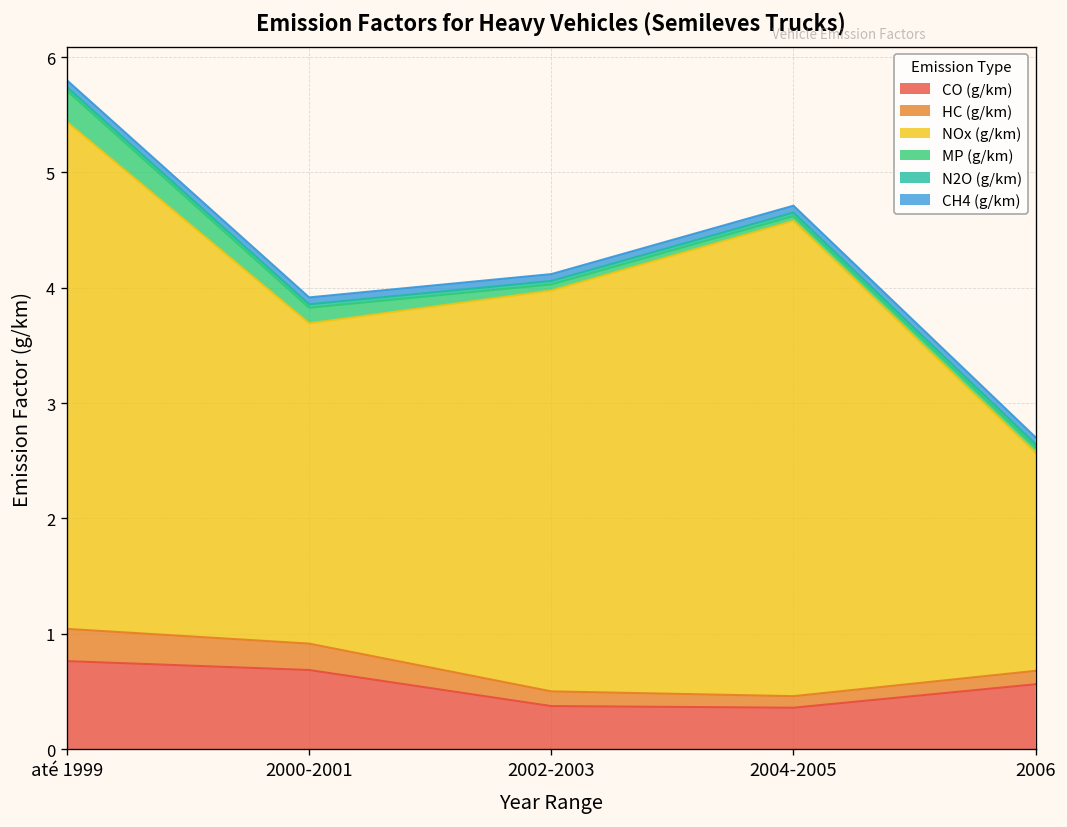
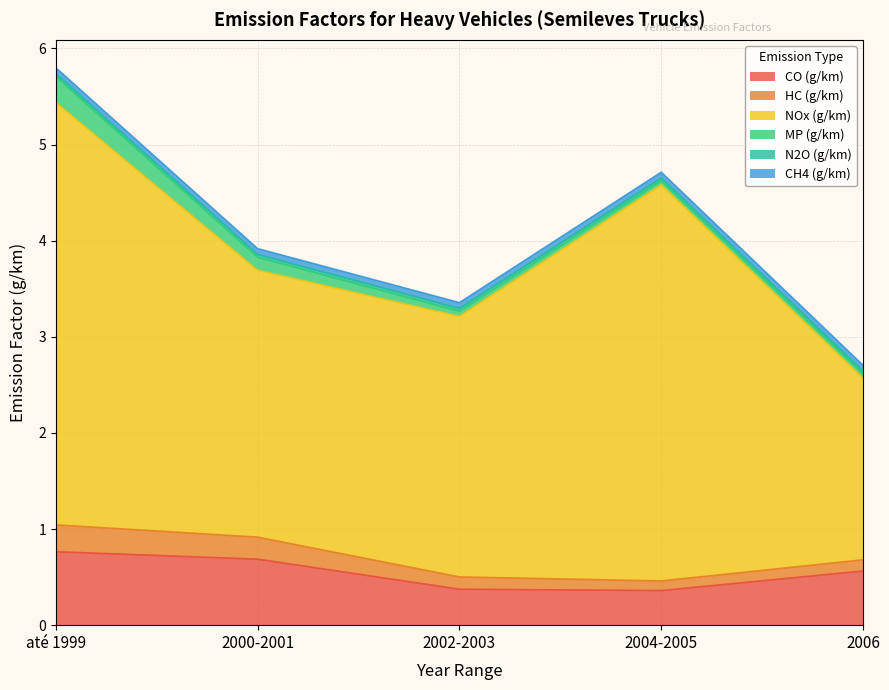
NOx (g/km), 2002-2003: 3.5 -> 2.7
